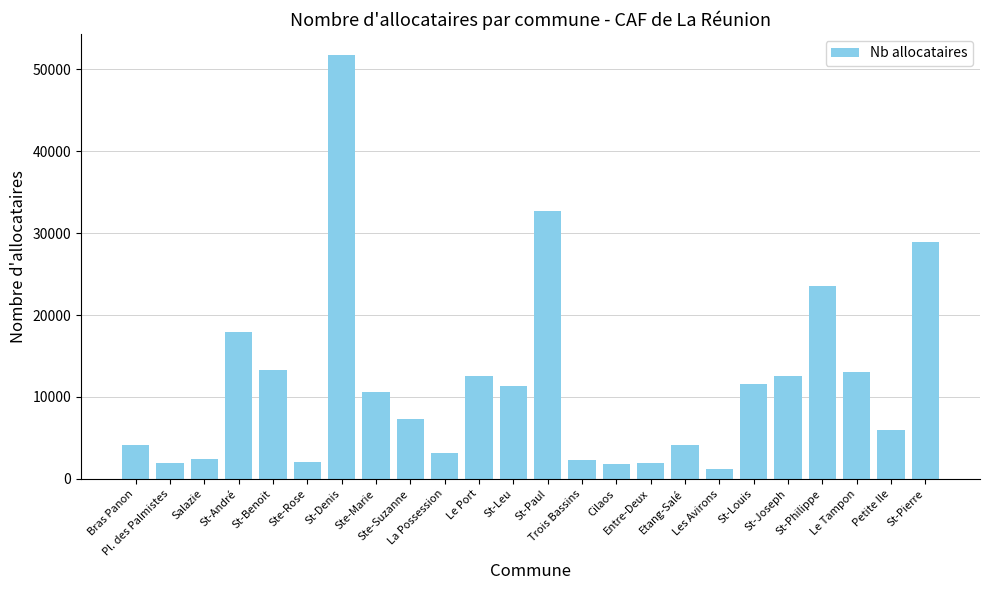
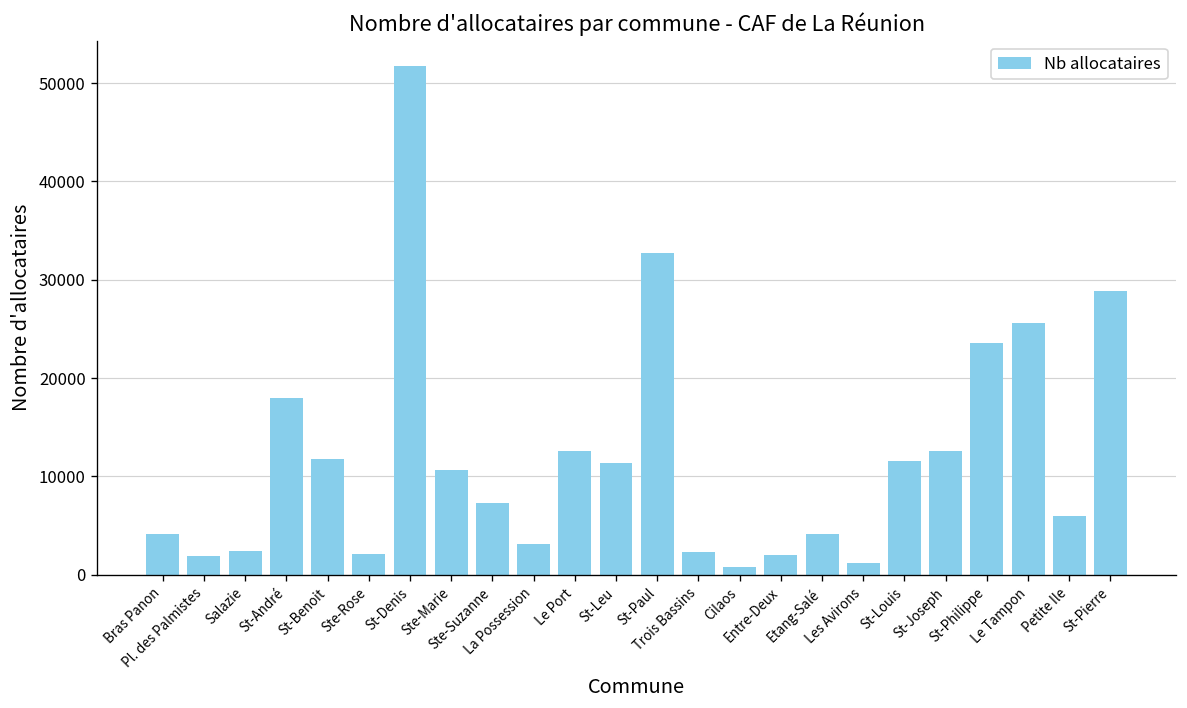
St-Benoit: 13000 -> 12000
Cilaos: 2000 -> 1000
Le Tampon: 13000 -> 26000
